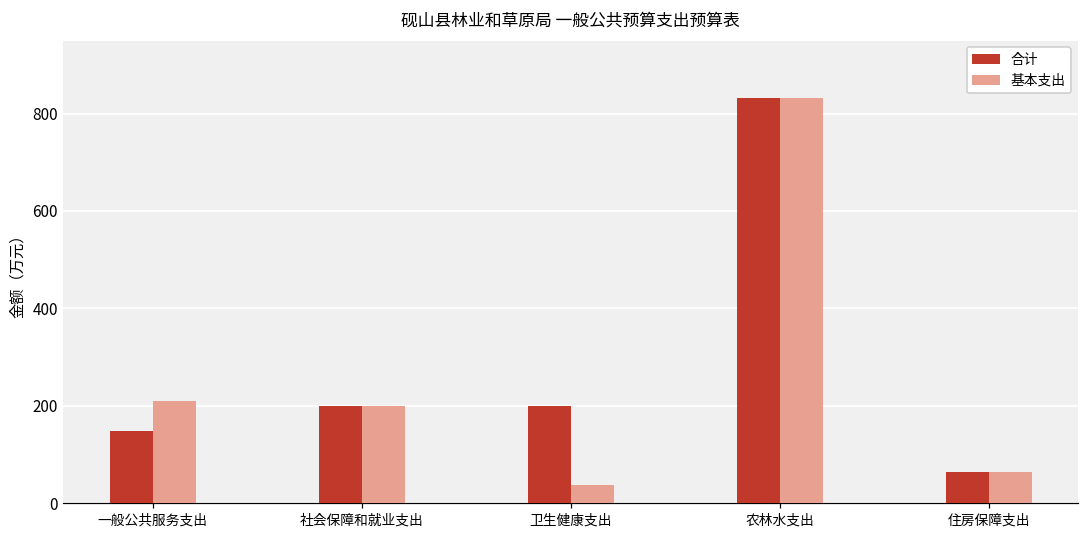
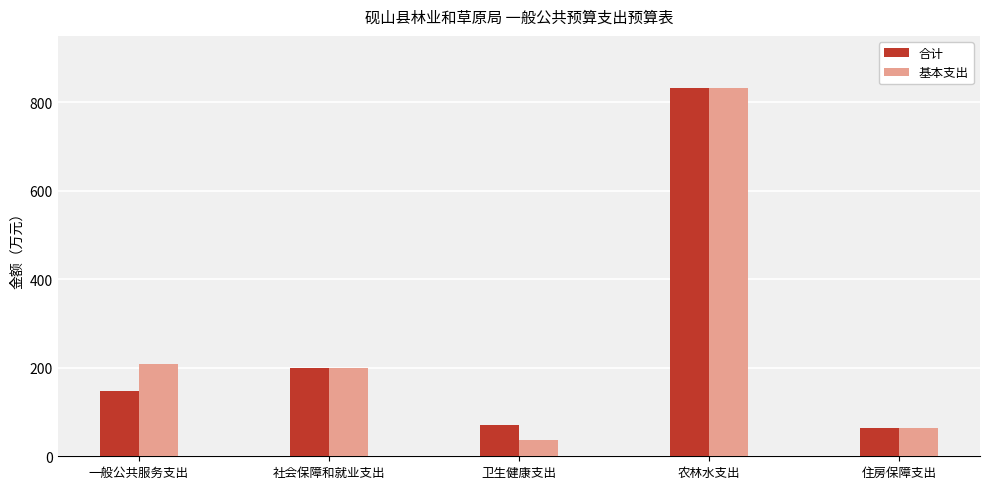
合计, 卫生健康支出: 200 -> 70
